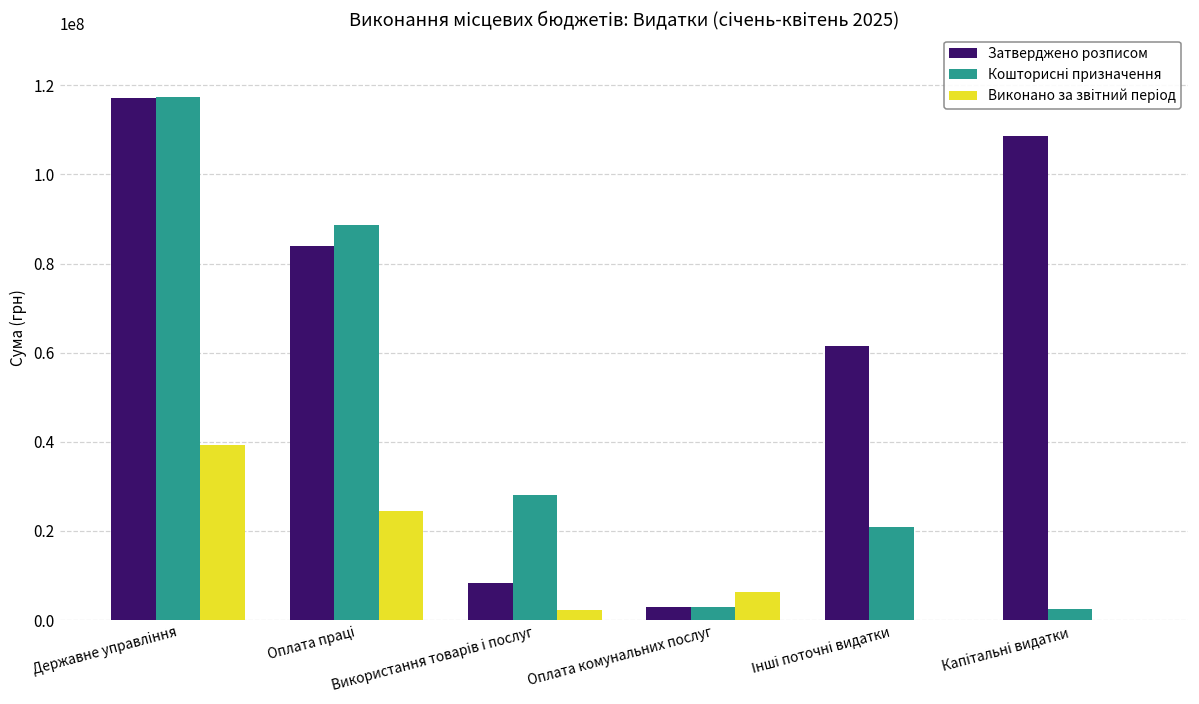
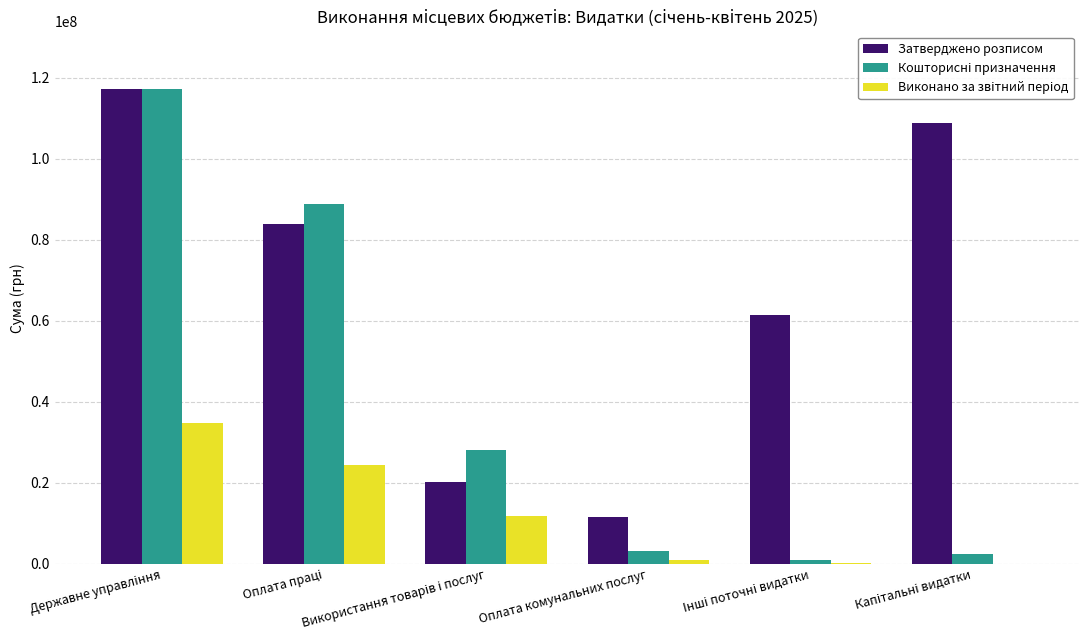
Виконано за звітний період, Державне управління: 39000000 -> 35000000
Затверджено розписом, Використання товарів і послуг: 8000000 -> 20000000
Виконано за звітний період, Використання товарів і послуг: 2000000 -> 12000000
Затверджено розписом, Оплата комунальних послуг: 3000000 -> 12000000
Виконано за звітний період, Оплата комунальних послуг: 6000000 -> 1000000
Кошторисні призначення, Інші поточні видатки: 21000000 -> 1000000
